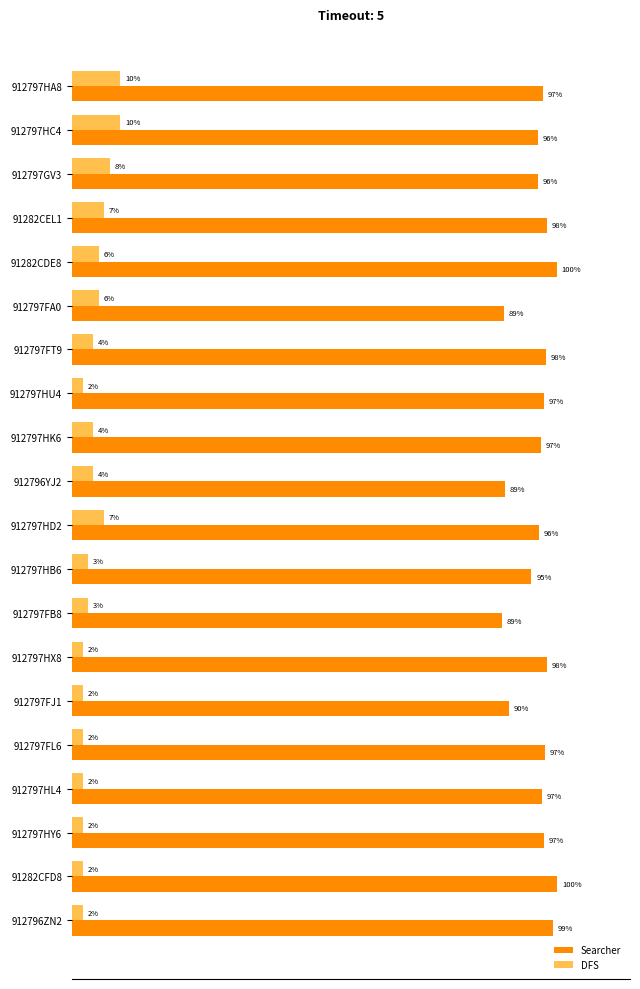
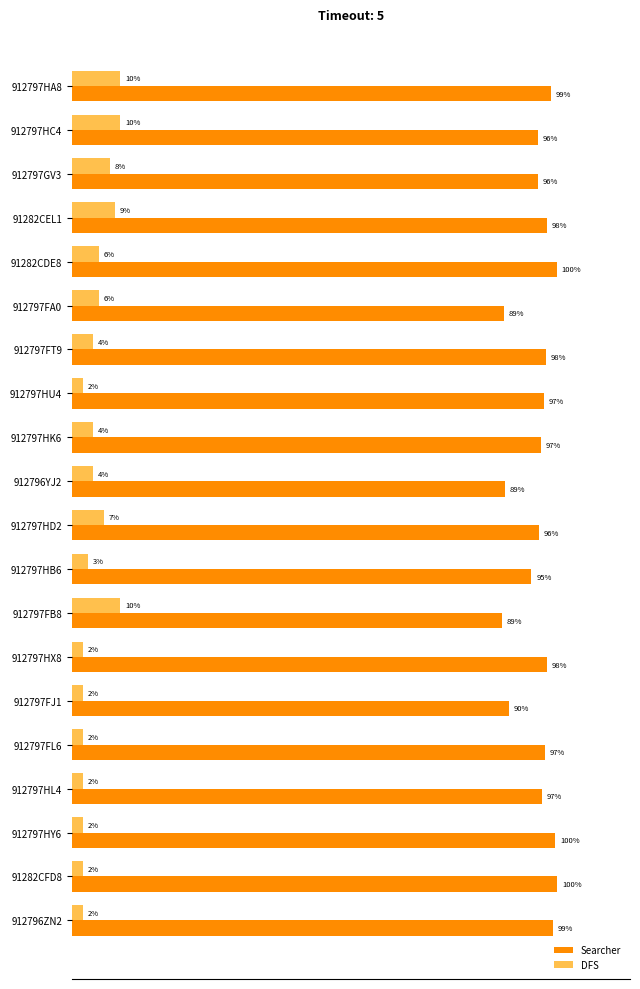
Searcher, 912797HA8: 97% -> 99%
DFS, 91282CEL1: 7% -> 9%
DFS, 912797FB8: 3% -> 10%
Searcher, 912797HY6: 97% -> 100%
